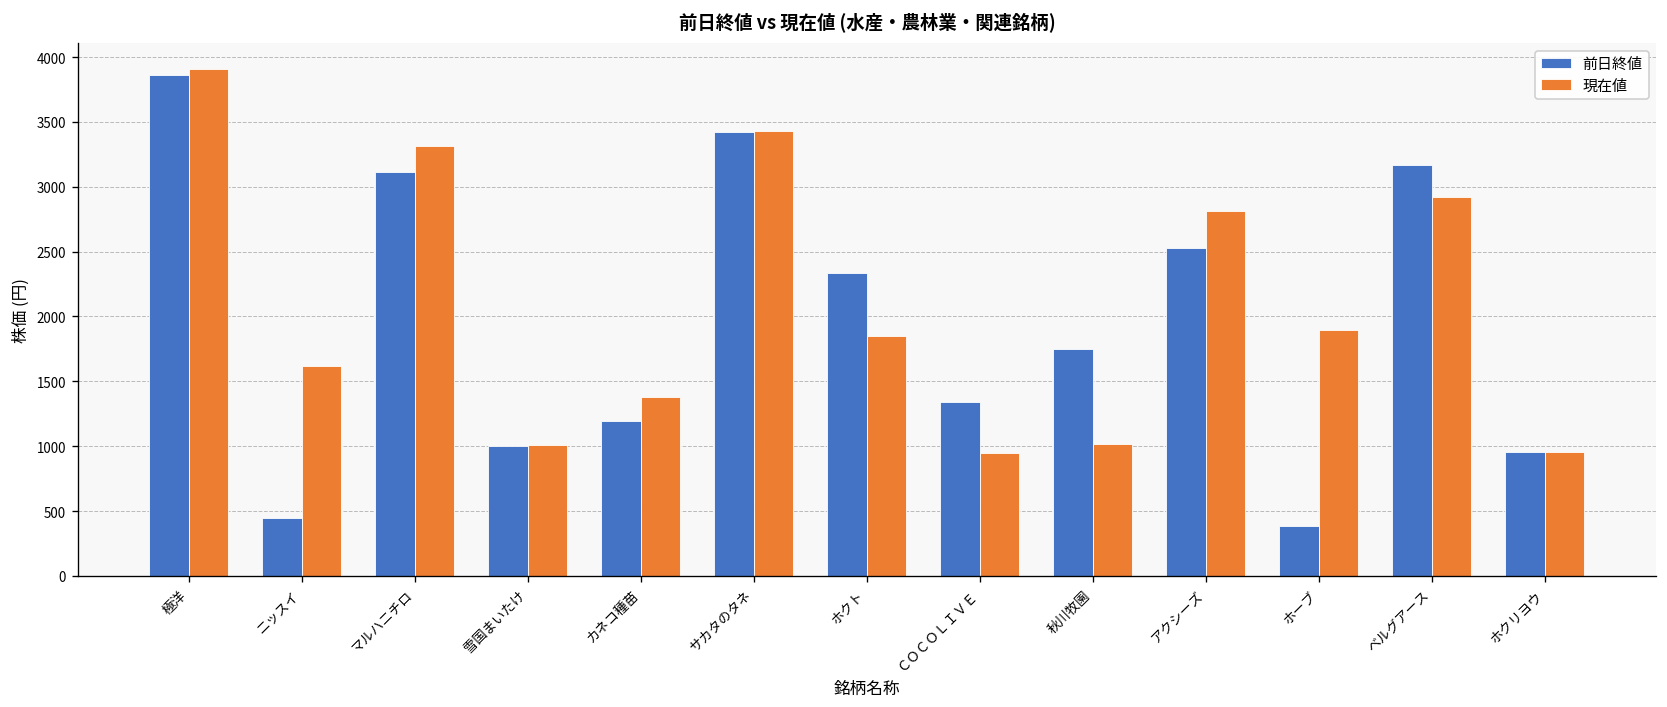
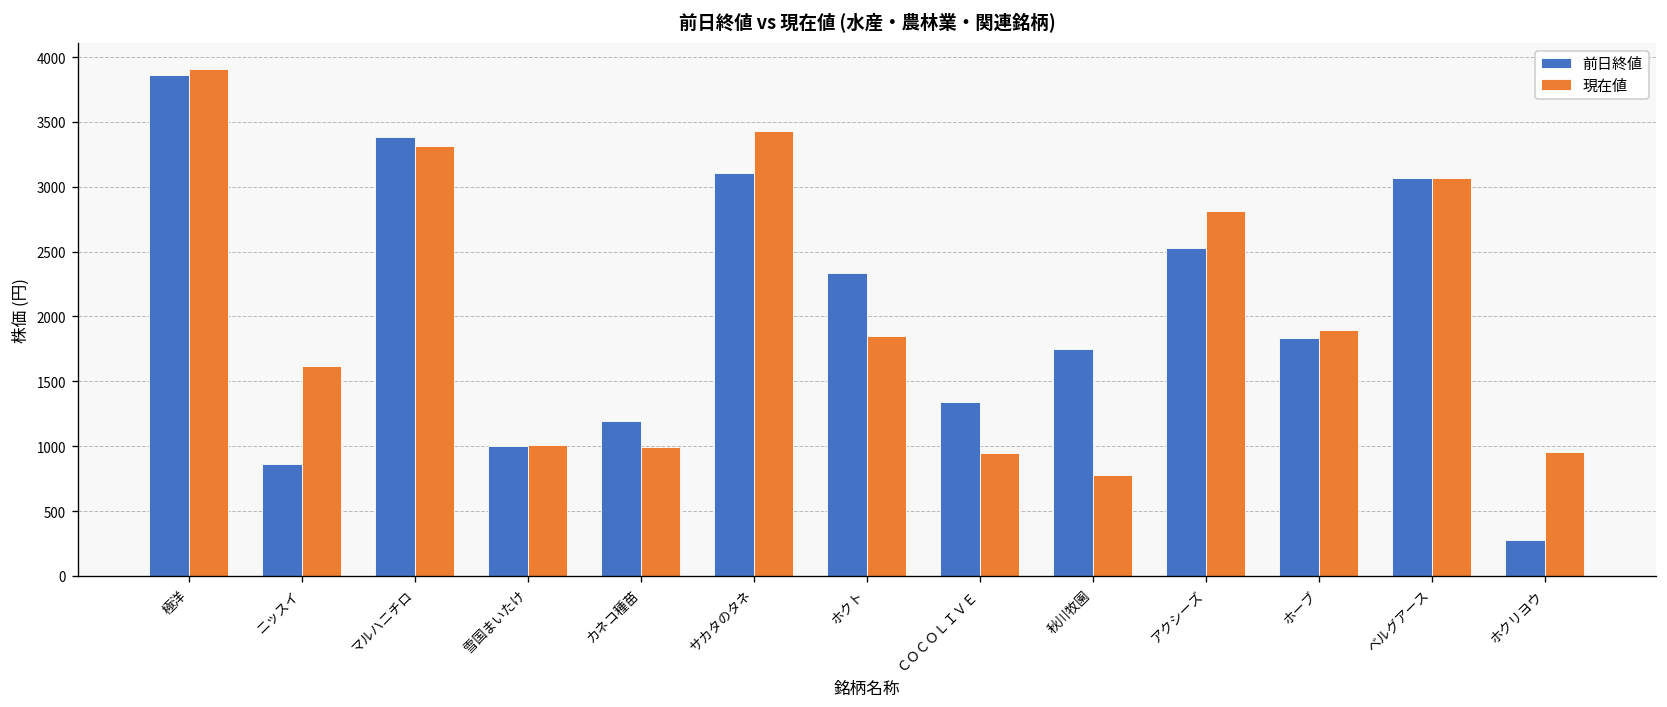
前日終値, ニッスイ: 450 -> 870
前日終値, マルハニチロ: 3120 -> 3390
現在値, カネコ種苗: 1380 -> 990
前日終値, サカタのタネ: 3430 -> 3110
現在値, 秋川牧園: 1010 -> 780
前日終値, ホーブ: 380 -> 1830
前日終値, ベルグアース: 3170 -> 3070
現在値, ベルグアース: 2920 -> 3070
前日終値, ホクリヨウ: 960 -> 280
